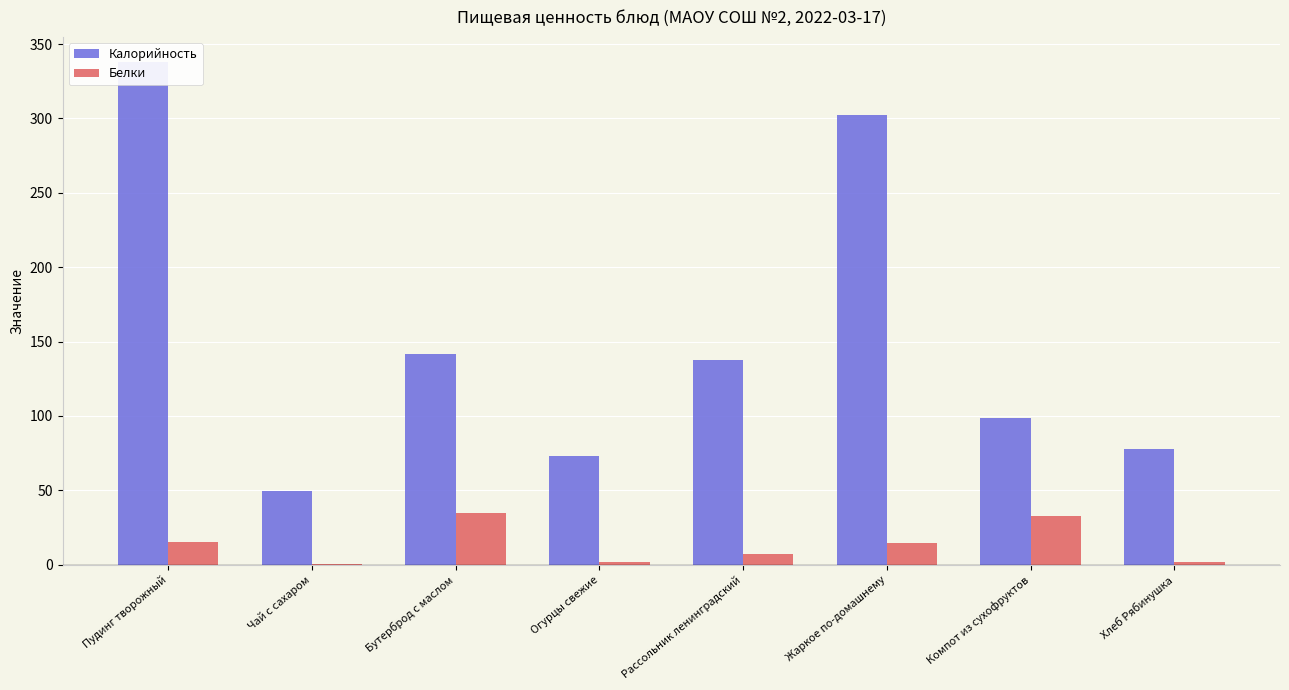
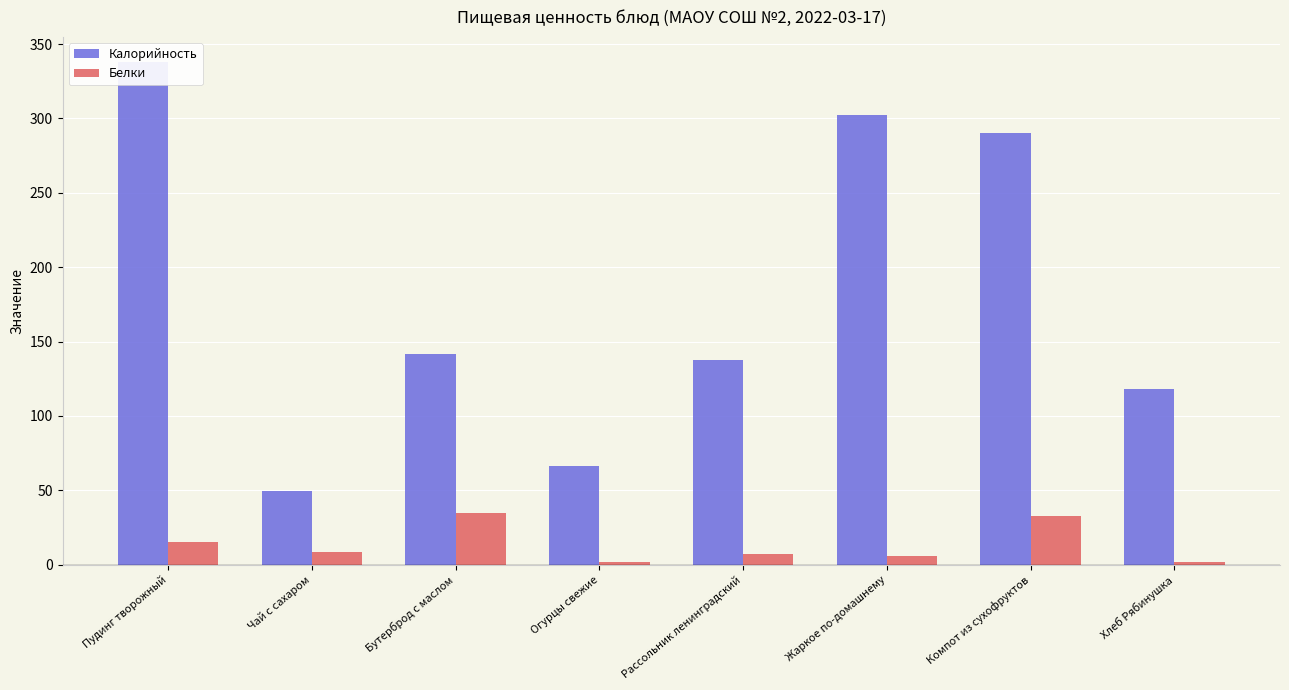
Белки, Чай с сахаром: 0 -> 9
Калорийность, Огурцы свежие: 73 -> 66
Белки, Жаркое по-домашнему: 15 -> 6
Калорийность, Компот из сухофруктов: 98 -> 290
Калорийность, Хлеб Рябинушка: 78 -> 118
